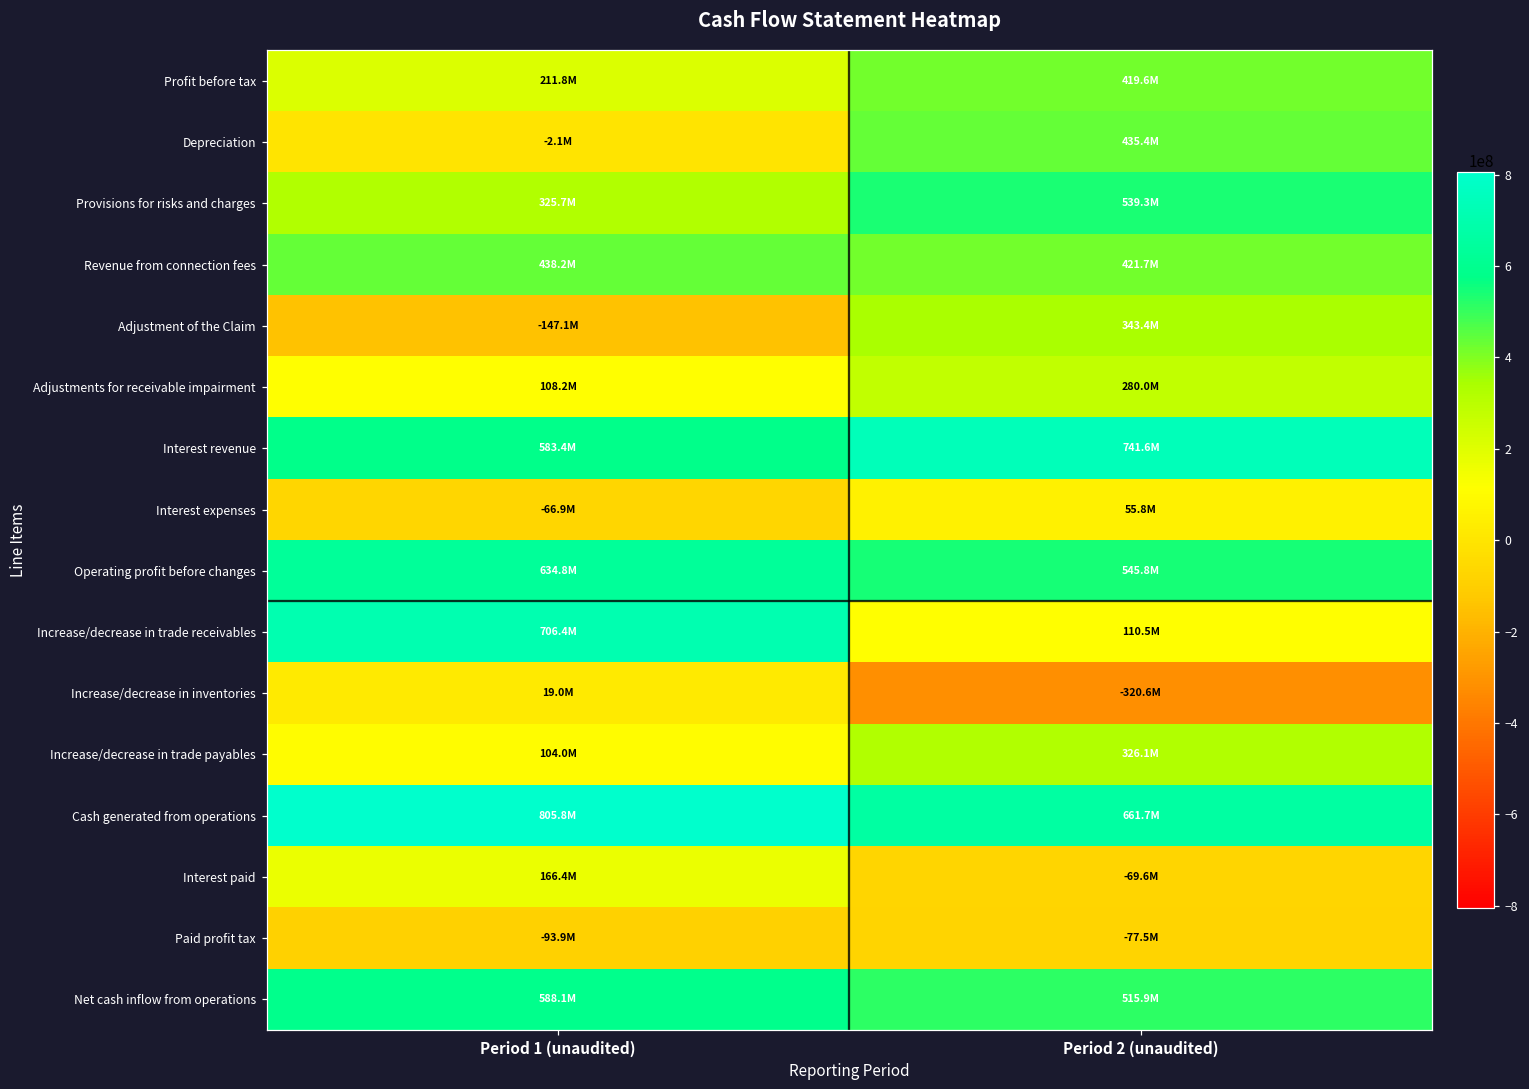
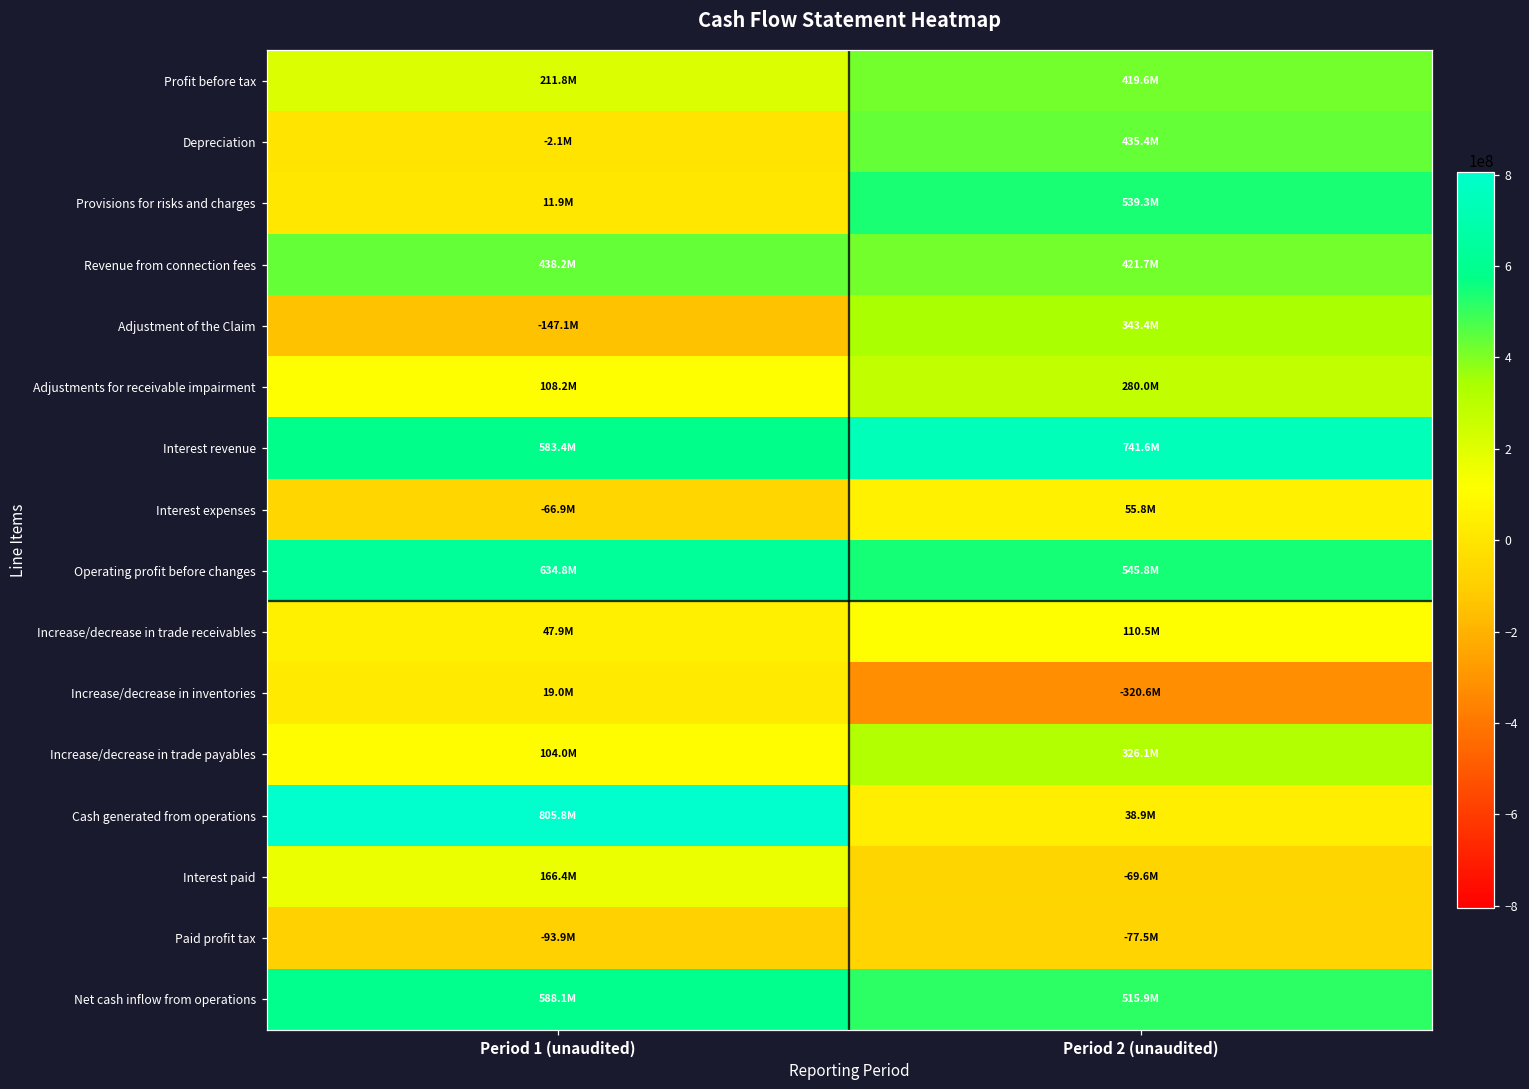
Provisions for risks and charges, Period 1 (unaudited): 325.7M -> 11.9M
Increase/decrease in trade receivables, Period 1 (unaudited): 706.4M -> 47.9M
Cash generated from operations, Period 2 (unaudited): 661.7M -> 38.9M
